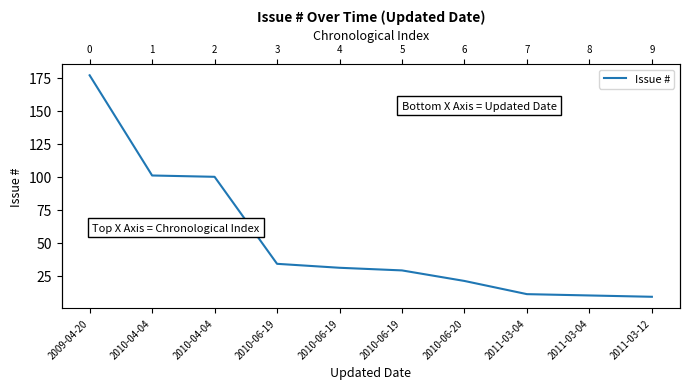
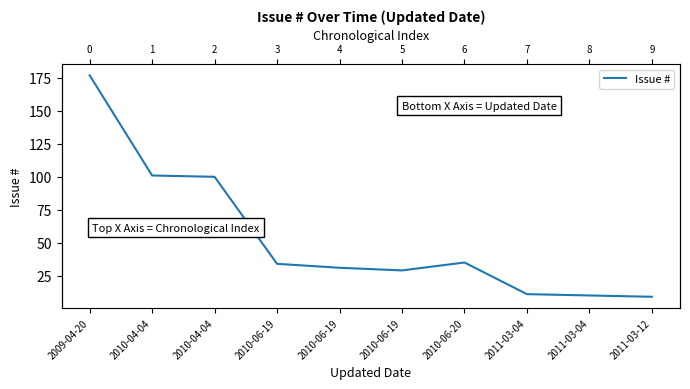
2010-06-20: 21 -> 35
